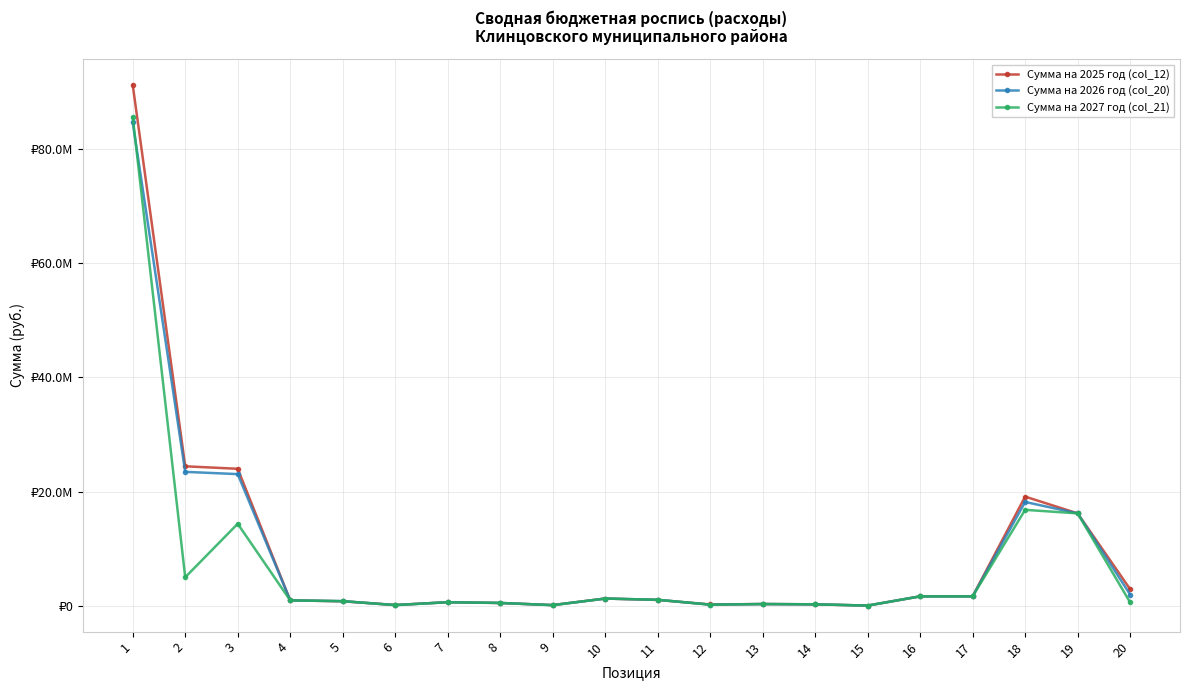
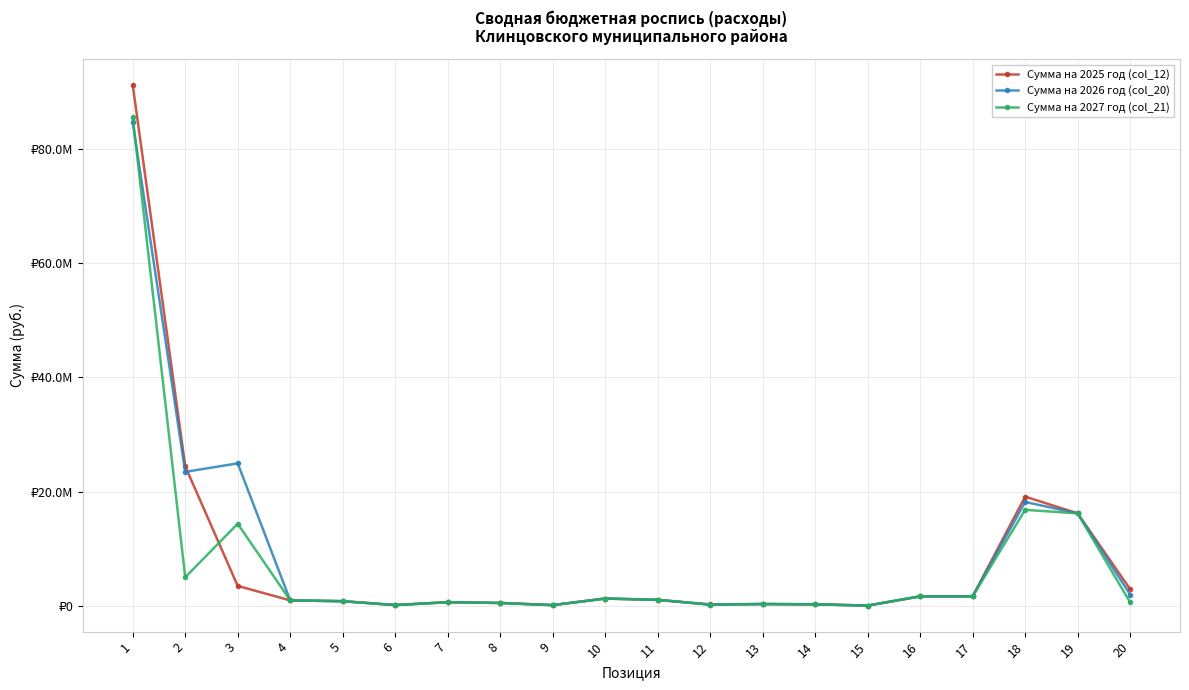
Сумма на 2025 год (col_12), 3: ₽24000000 -> ₽3000000
Сумма на 2026 год (col_20), 3: ₽23000000 -> ₽25000000
